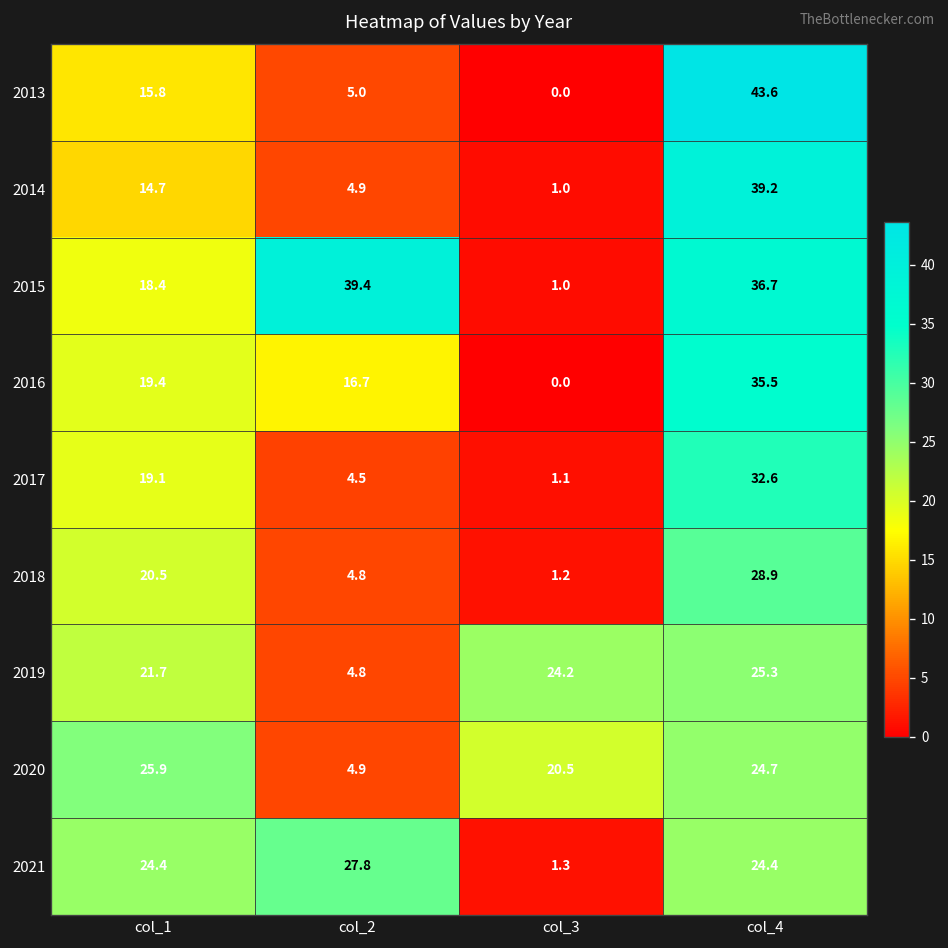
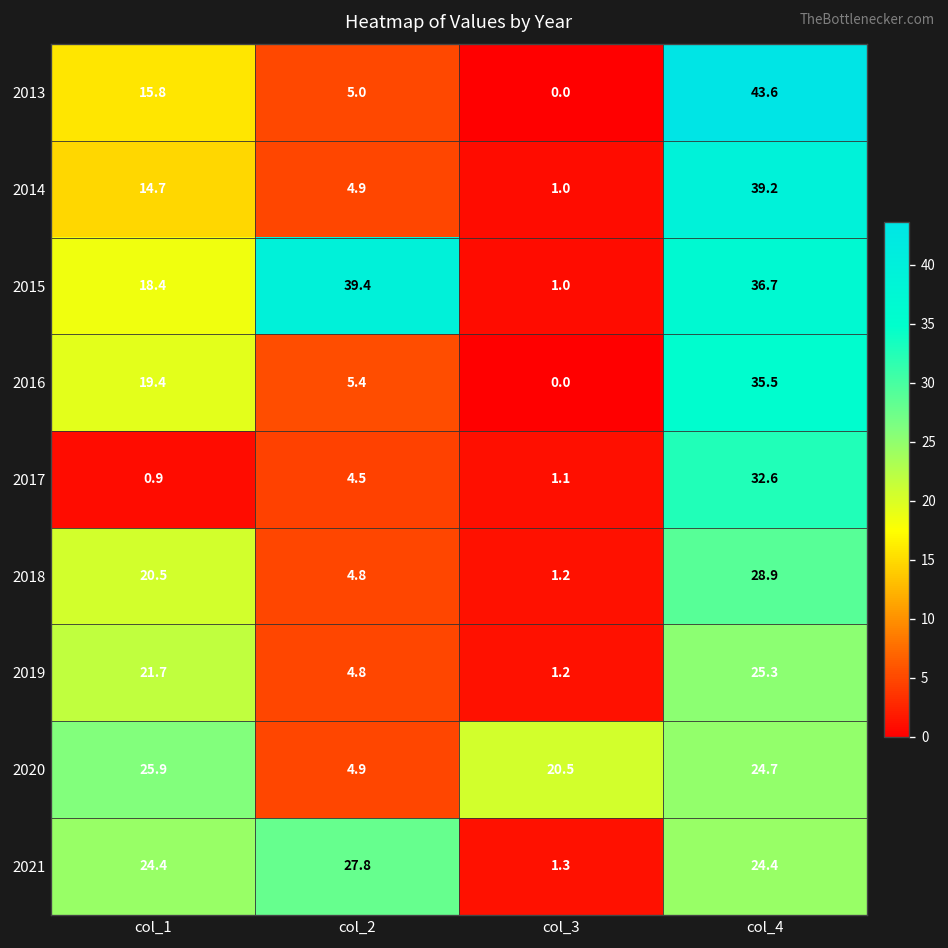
2016, col_2: 16.7 -> 5.4
2017, col_1: 19.1 -> 0.9
2019, col_3: 24.2 -> 1.2
